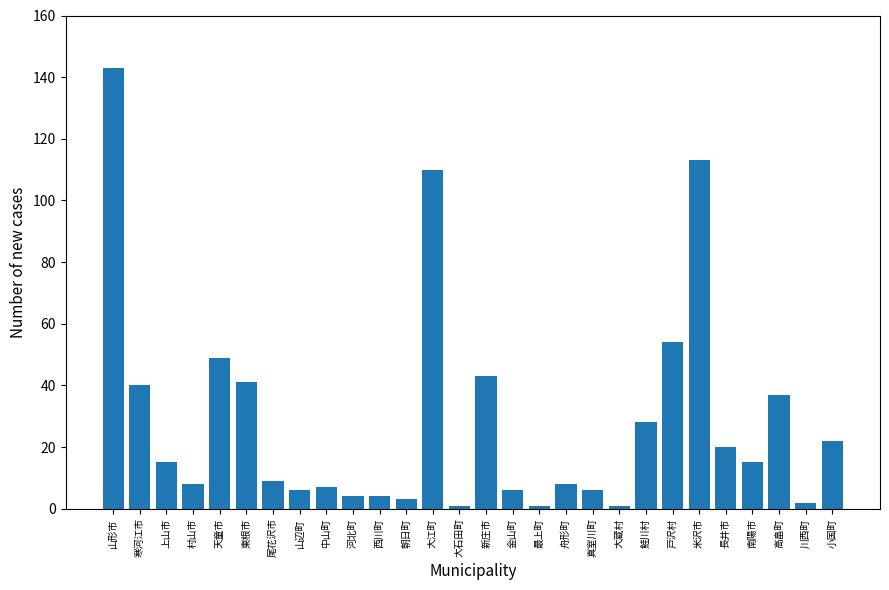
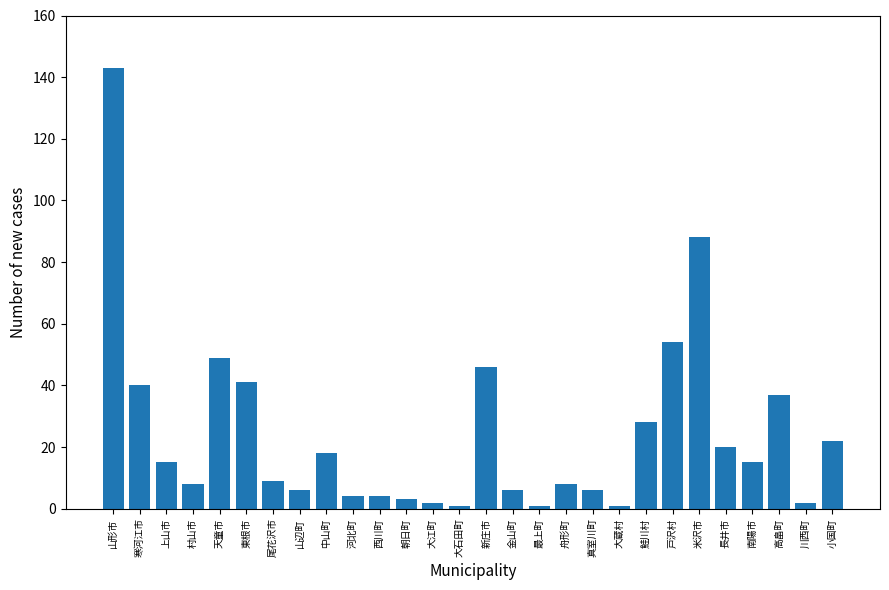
中山町: 7 -> 18
大江町: 110 -> 2
新庄市: 43 -> 46
米沢市: 113 -> 88
